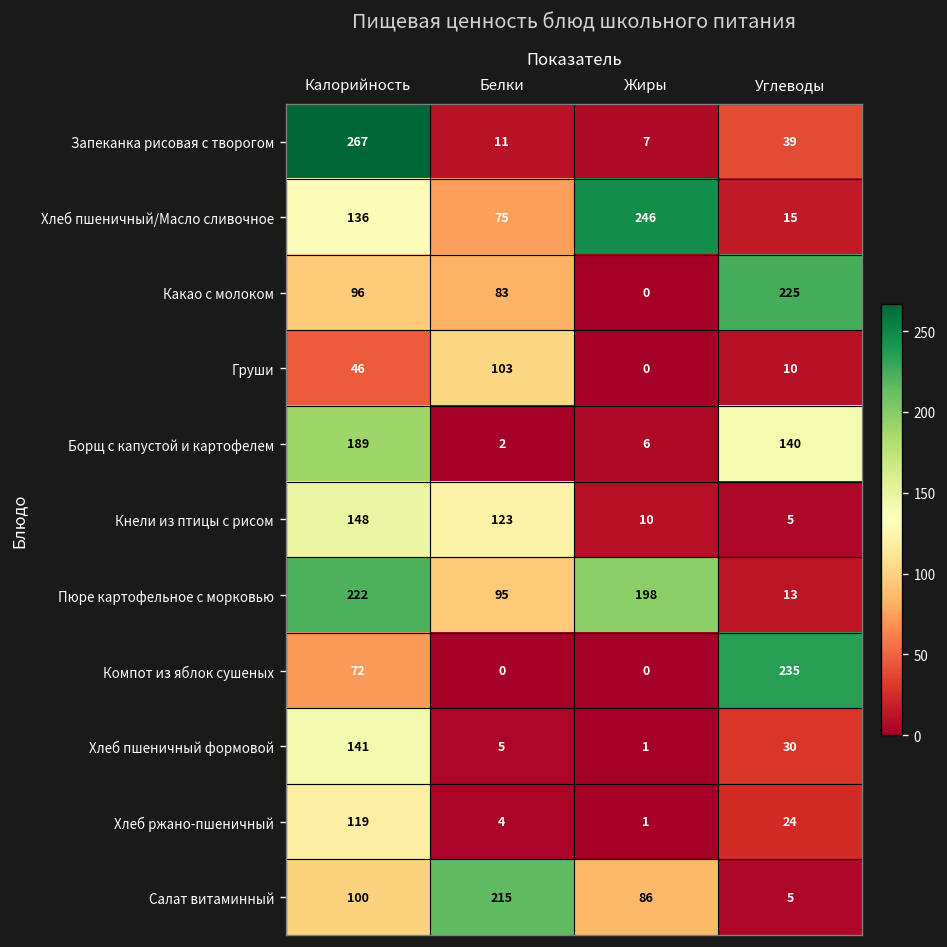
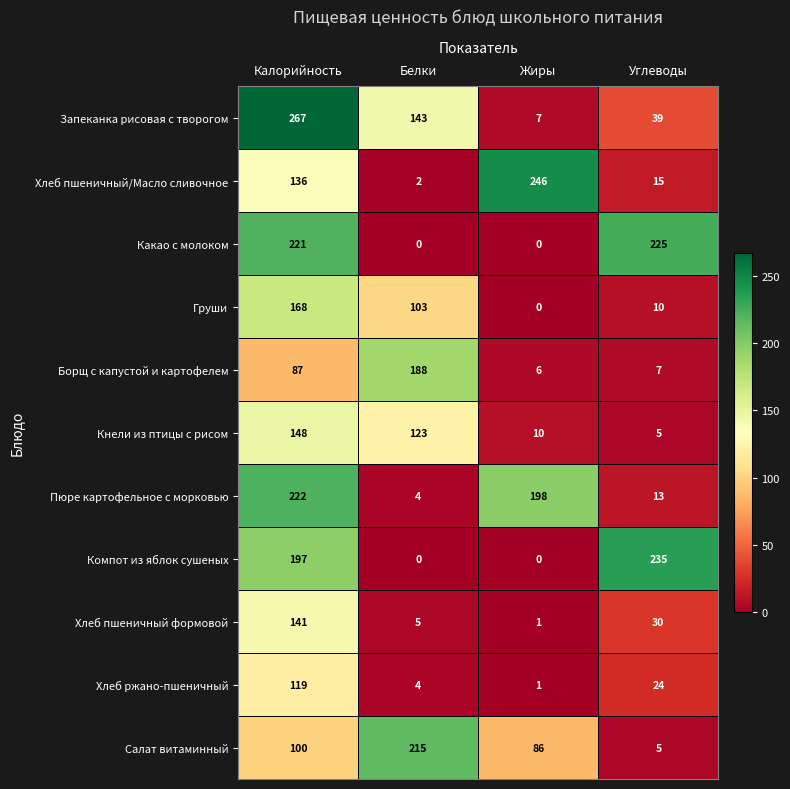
Запеканка рисовая с творогом, Белки: 11 -> 143
Хлеб пшеничный/Масло сливочное, Белки: 75 -> 2
Какао с молоком, Калорийность: 96 -> 221
Какао с молоком, Белки: 83 -> 0
Груши, Калорийность: 46 -> 168
Борщ с капустой и картофелем, Калорийность: 189 -> 87
Борщ с капустой и картофелем, Белки: 2 -> 188
Борщ с капустой и картофелем, Углеводы: 140 -> 7
Пюре картофельное с морковью, Белки: 95 -> 4
Компот из яблок сушеных, Калорийность: 72 -> 197
